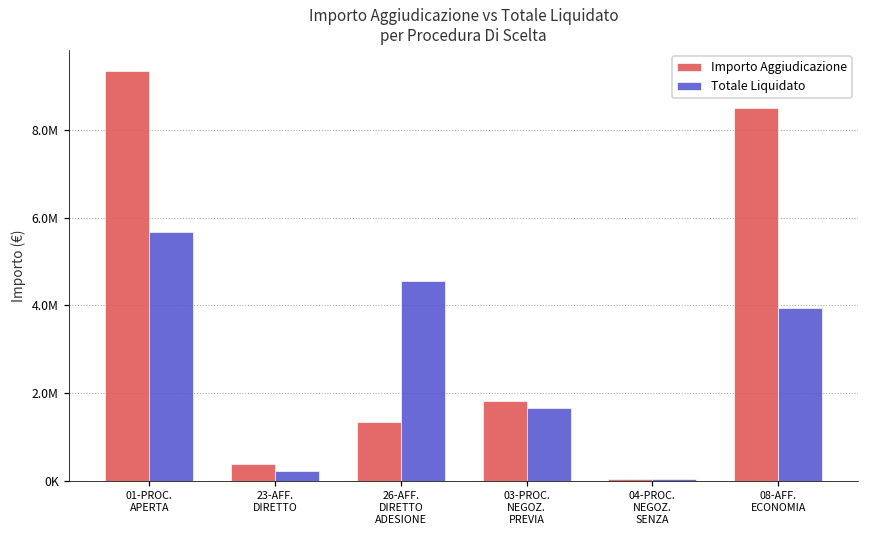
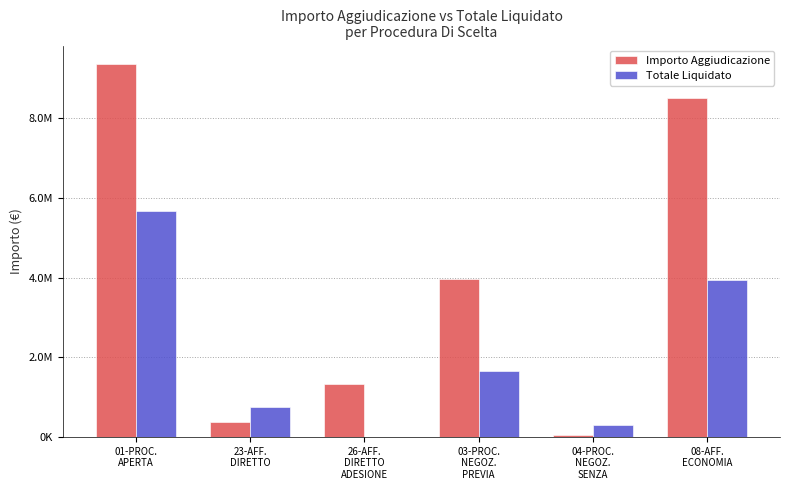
Totale Liquidato, 23-AFF. DIRETTO: 200000 -> 800000
Totale Liquidato, 26-AFF. DIRETTO ADESIONE: 4500000 -> 0
Importo Aggiudicazione, 03-PROC. NEGOZ. PREVIA: 1800000 -> 4000000
Totale Liquidato, 04-PROC. NEGOZ. SENZA: 0 -> 300000
